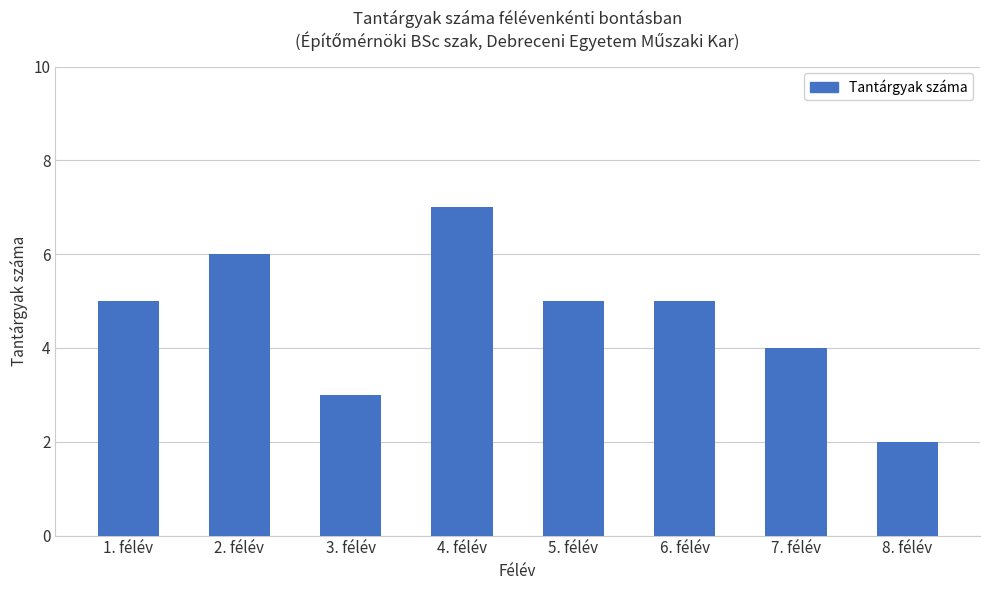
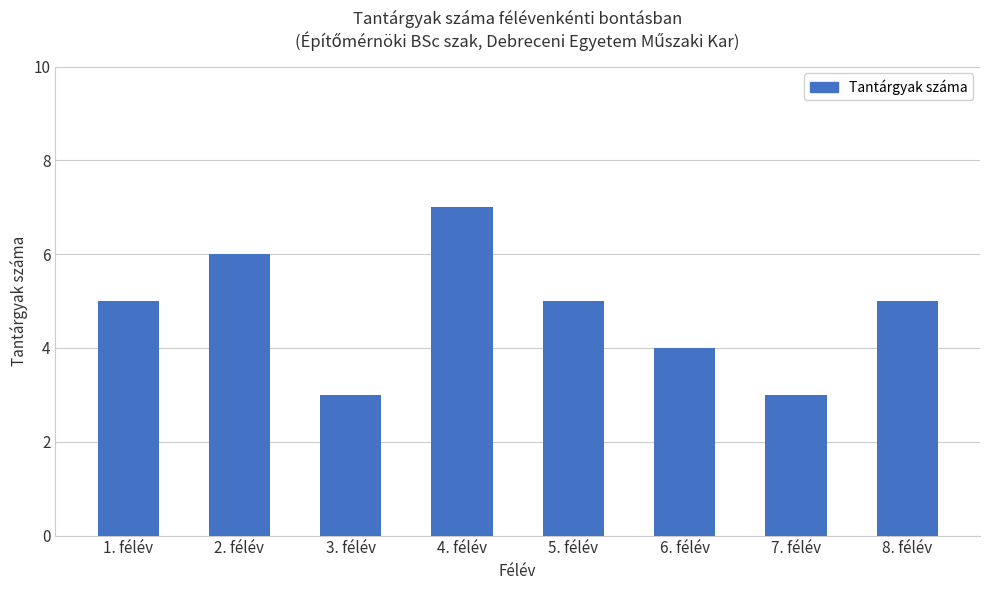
6. félév: 5 -> 4
7. félév: 4 -> 3
8. félév: 2 -> 5
